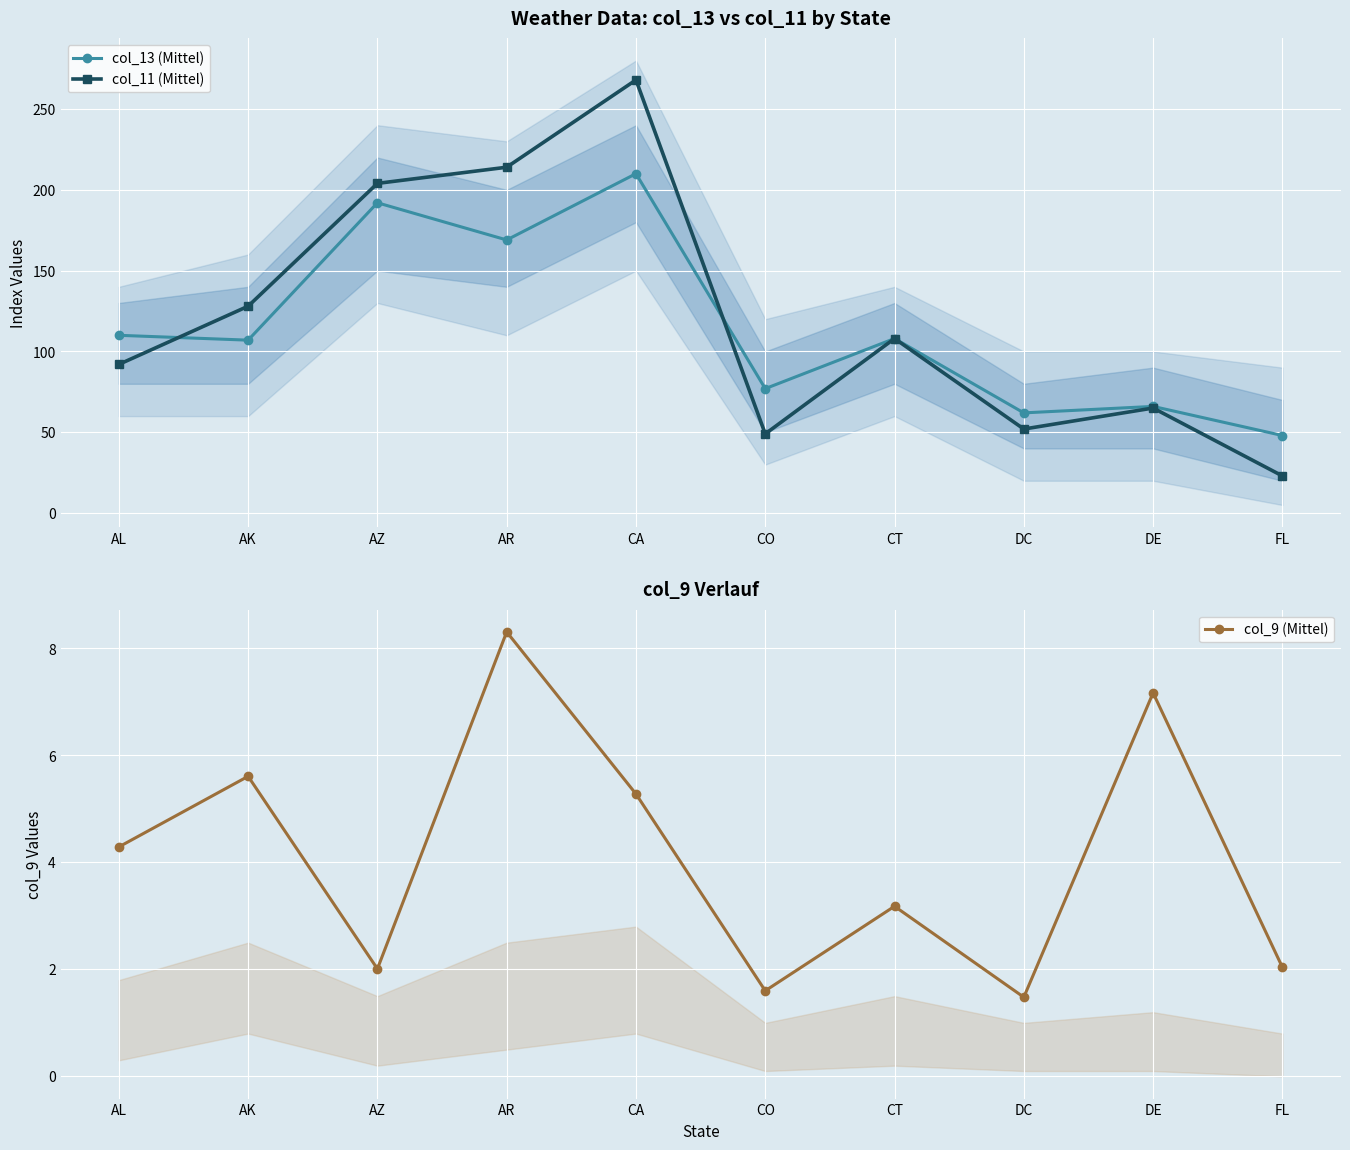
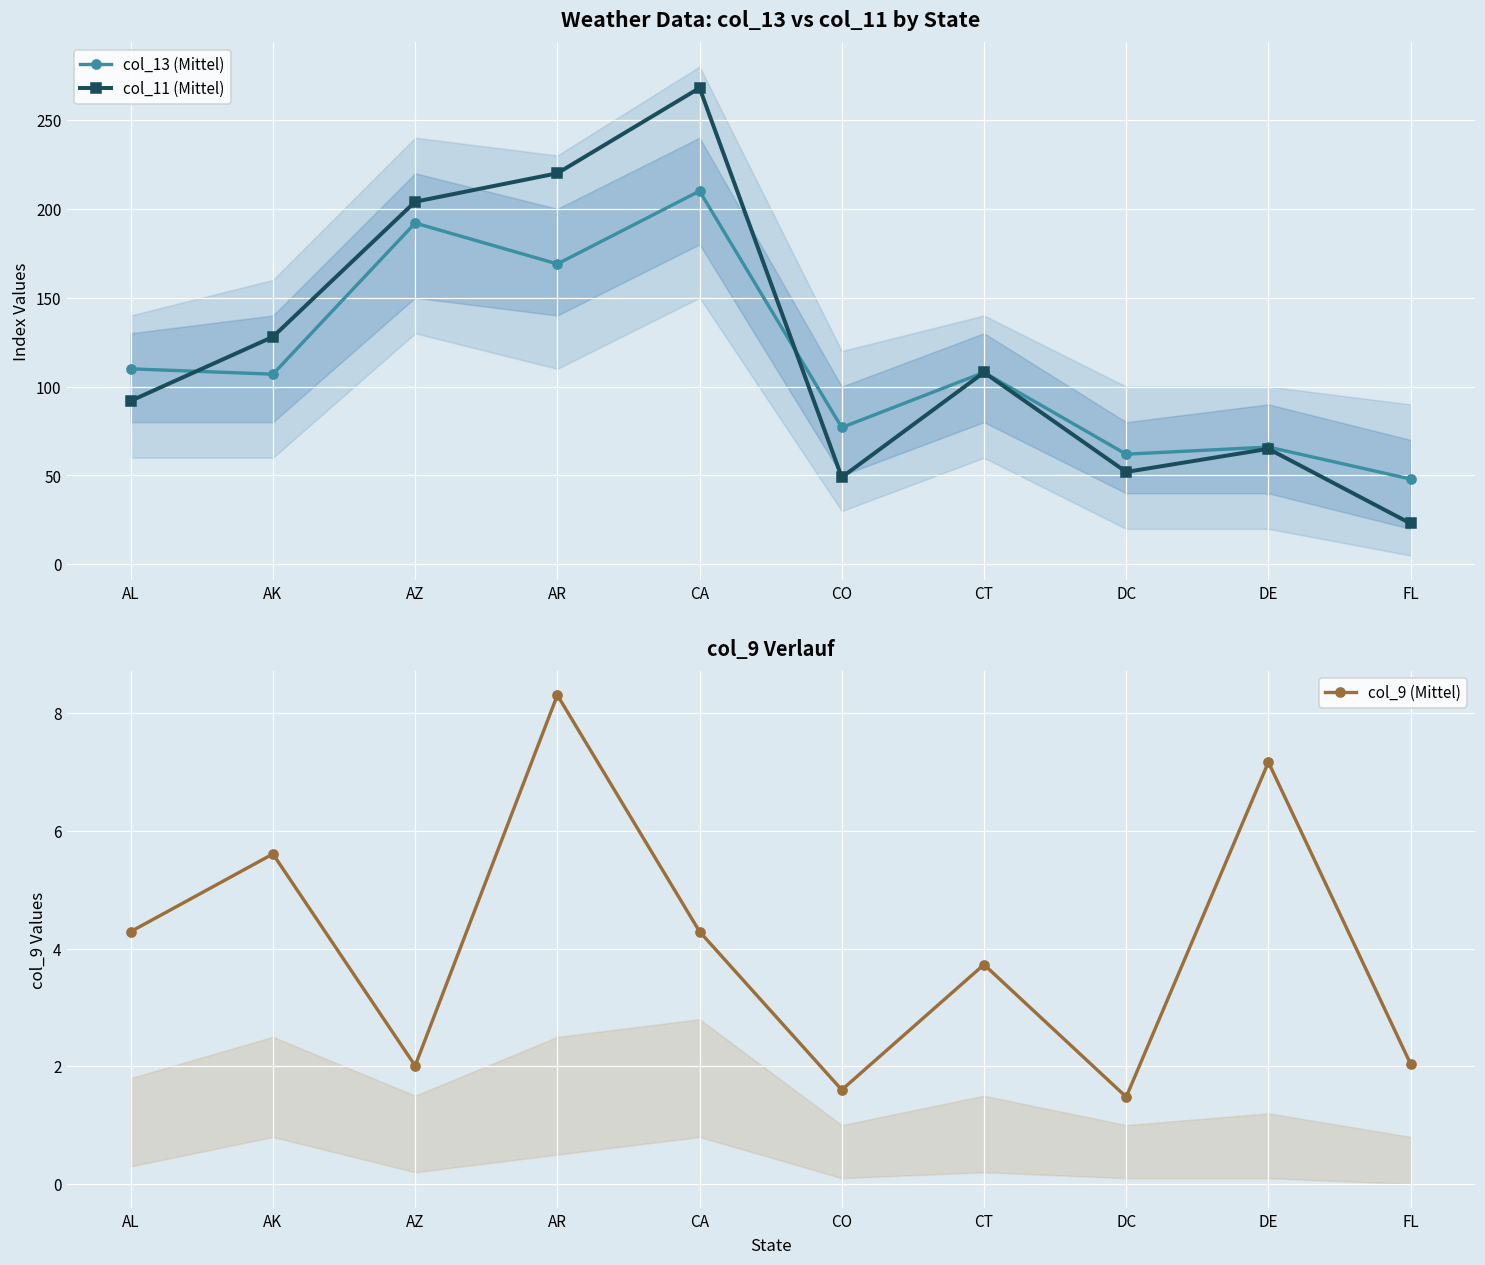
Weather Data: col_13 vs col_11 by State, col_11 (Mittel), AR: 214 -> 220
col_9 Verlauf, col_9 (Mittel), CA: 5.3 -> 4.3
col_9 Verlauf, col_9 (Mittel), CT: 3.2 -> 3.7
